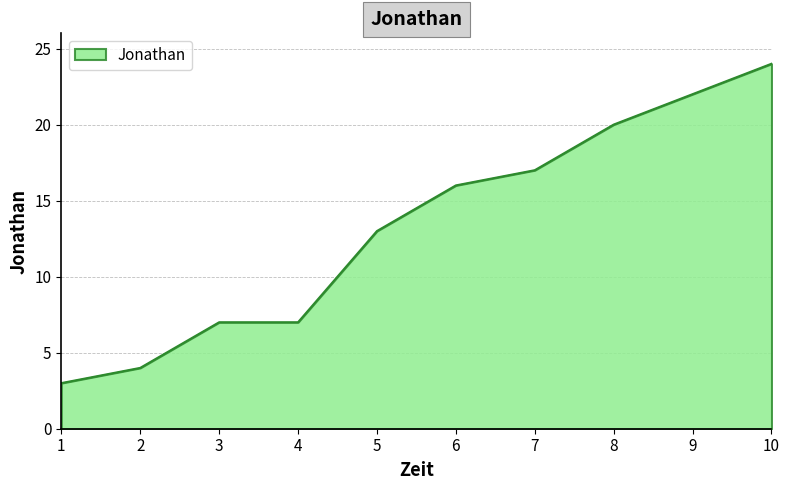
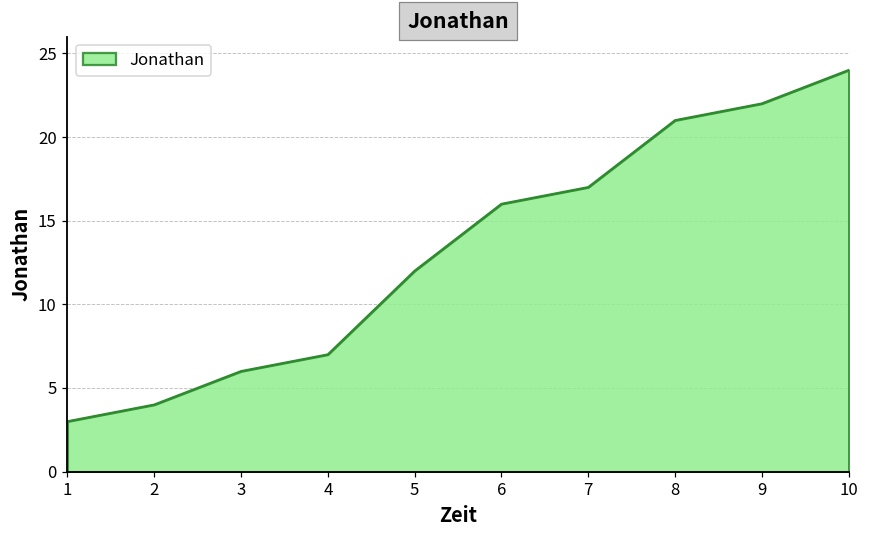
3: 7 -> 6
5: 13 -> 12
8: 20 -> 21
